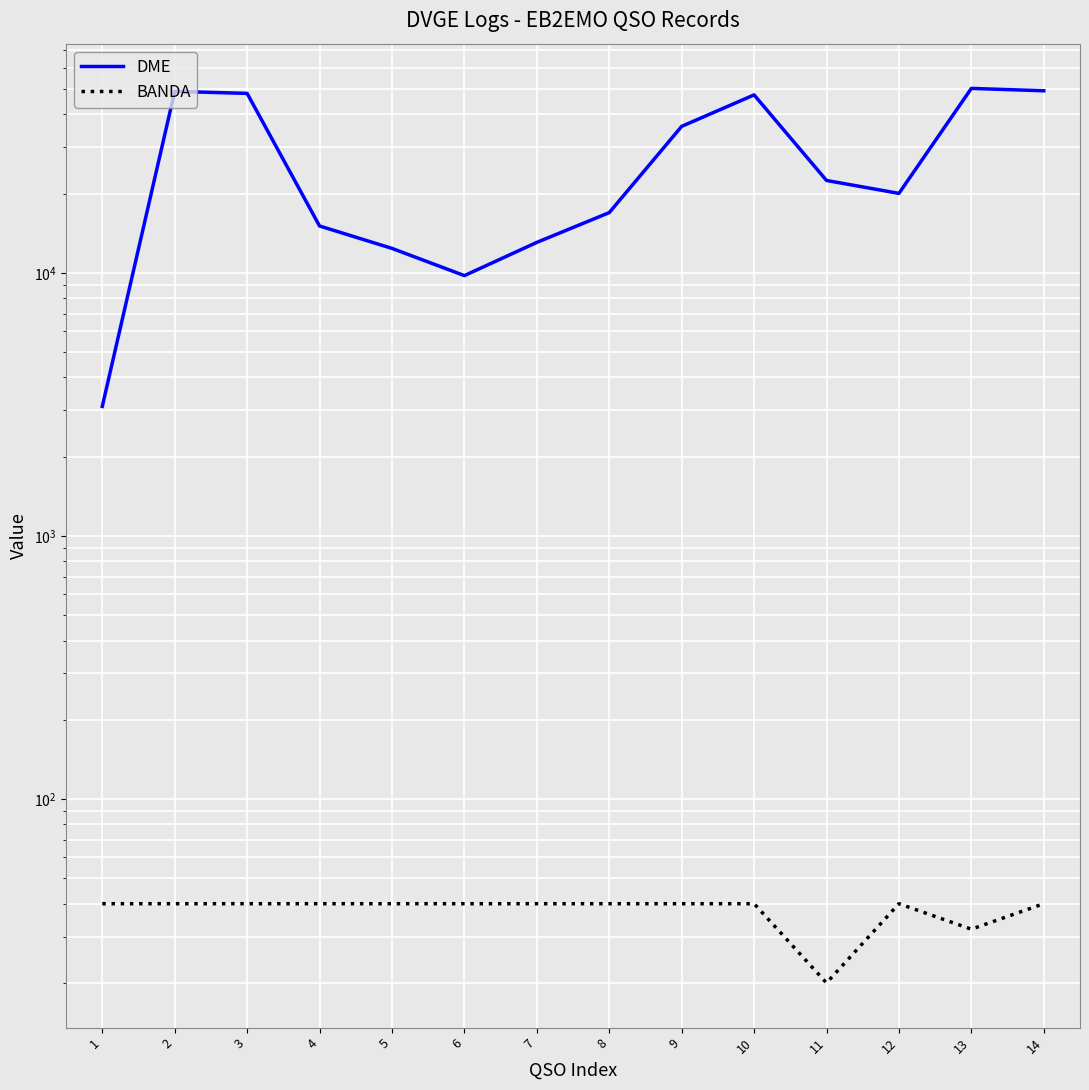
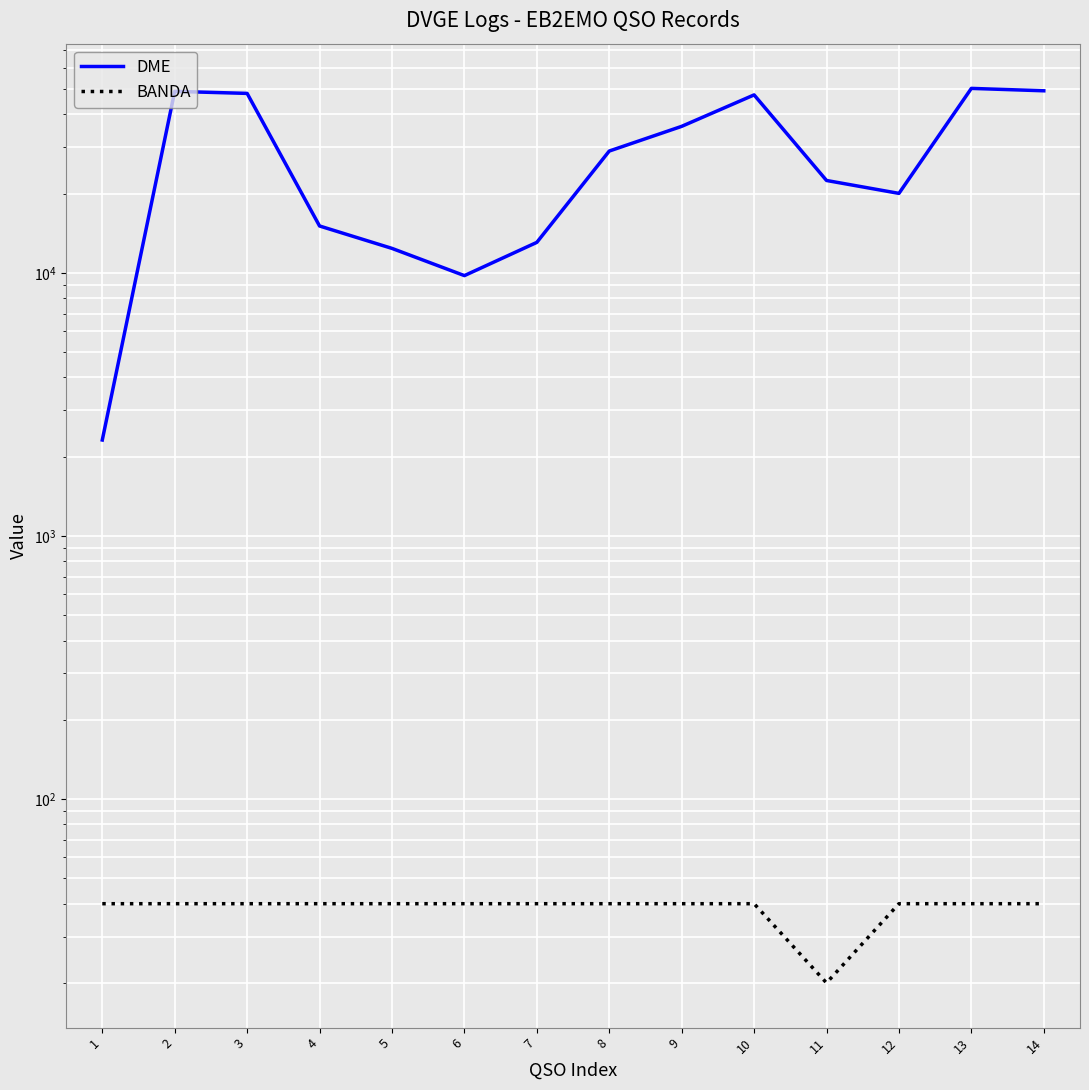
DME, 1: 3100 -> 2300
DME, 8: 17000 -> 29000
BANDA, 13: 32 -> 40
